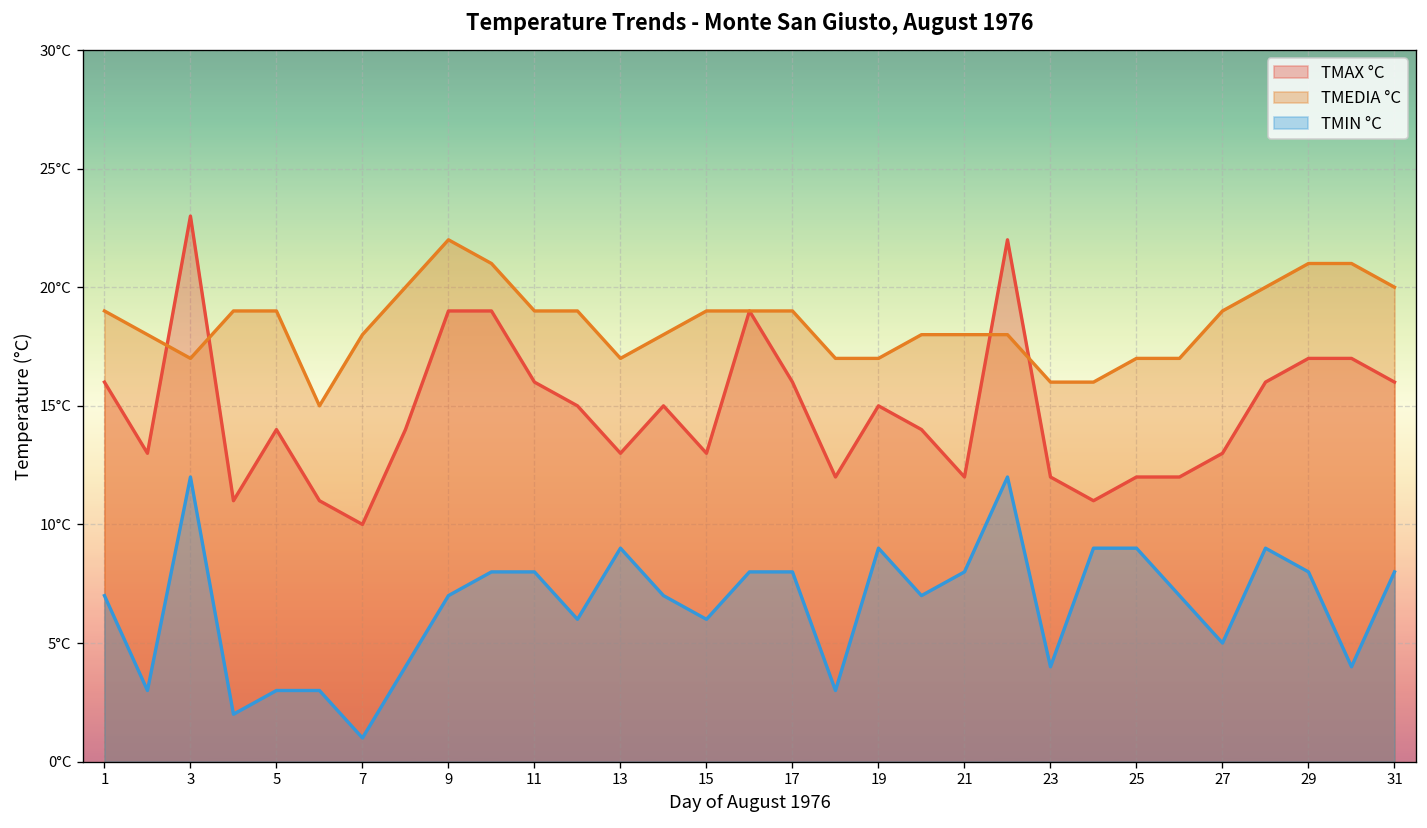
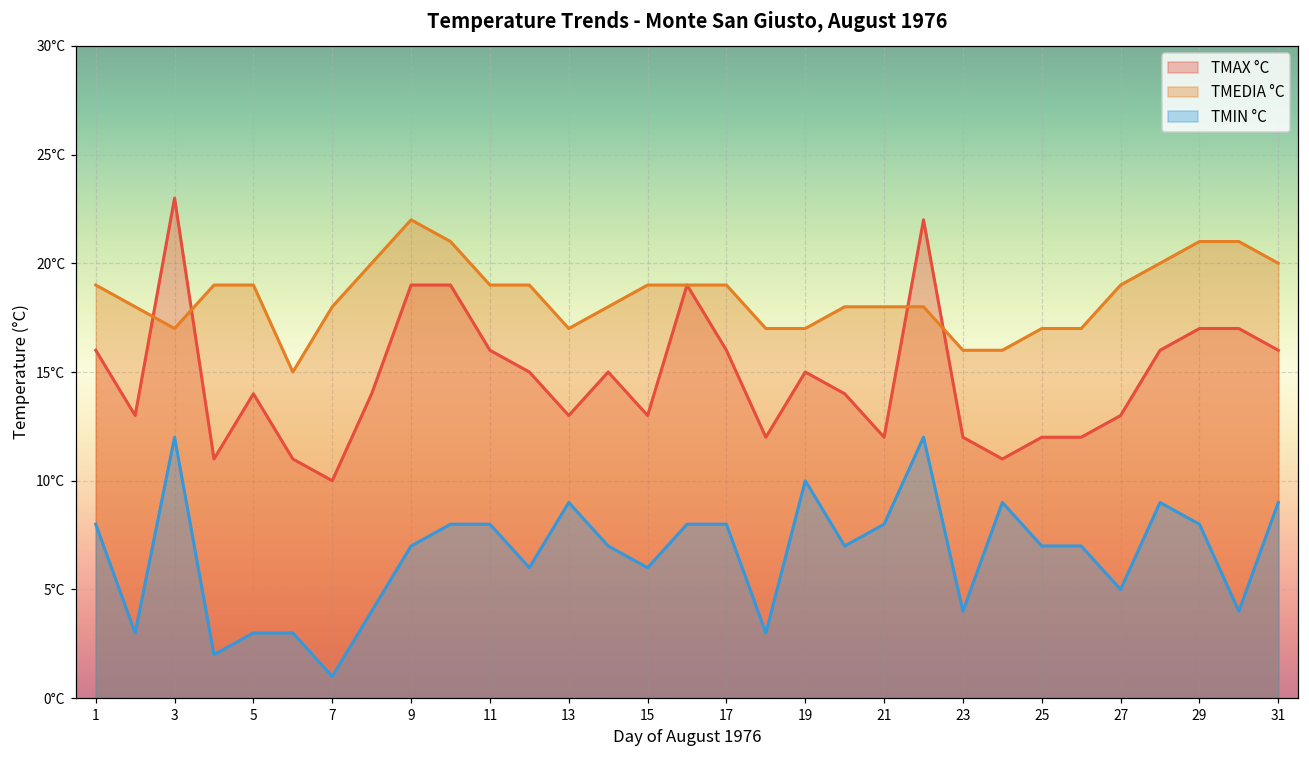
TMIN °C, 1: 7°C -> 8°C
TMIN °C, 19: 9°C -> 10°C
TMIN °C, 25: 9°C -> 7°C
TMIN °C, 31: 8°C -> 9°C
